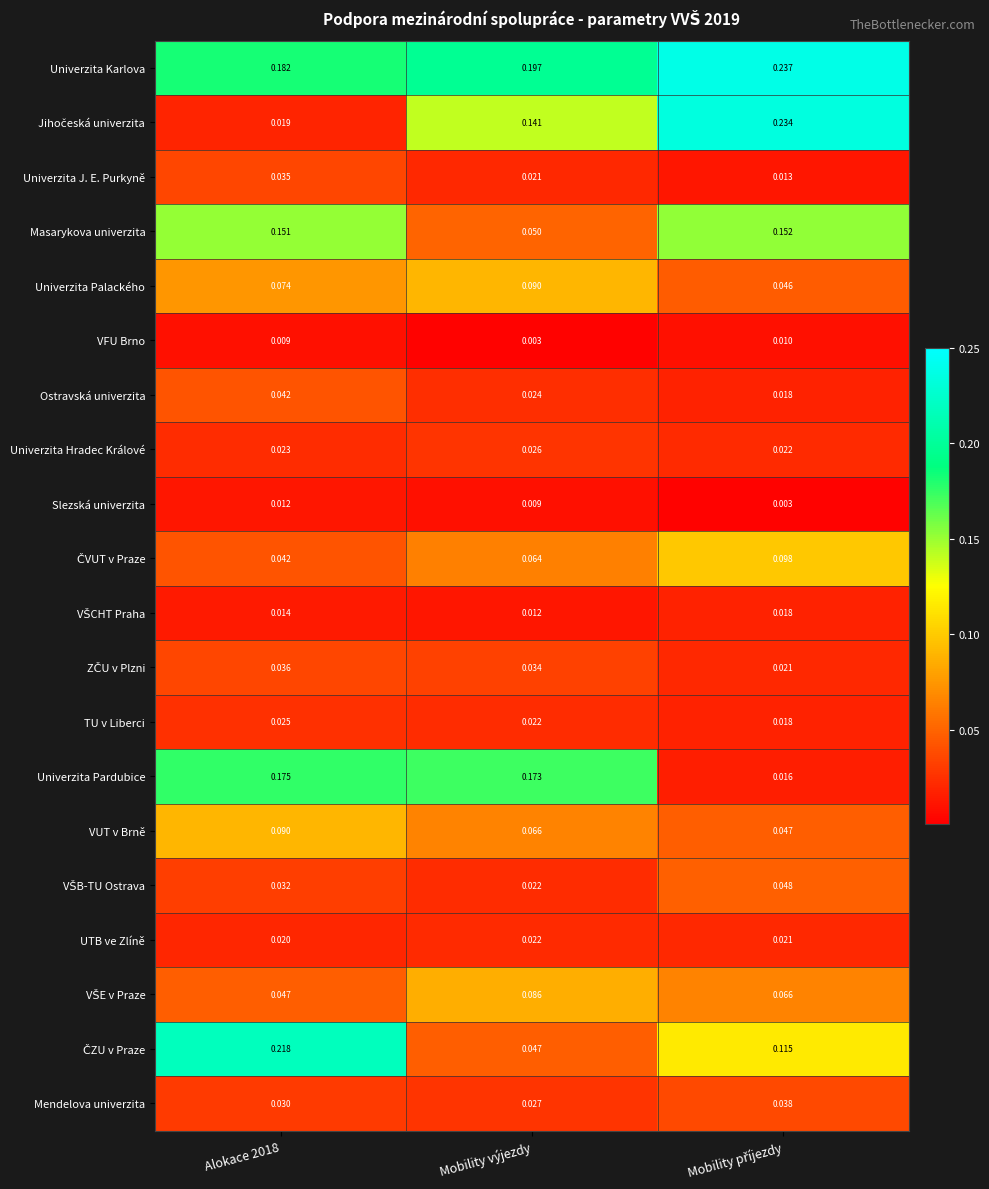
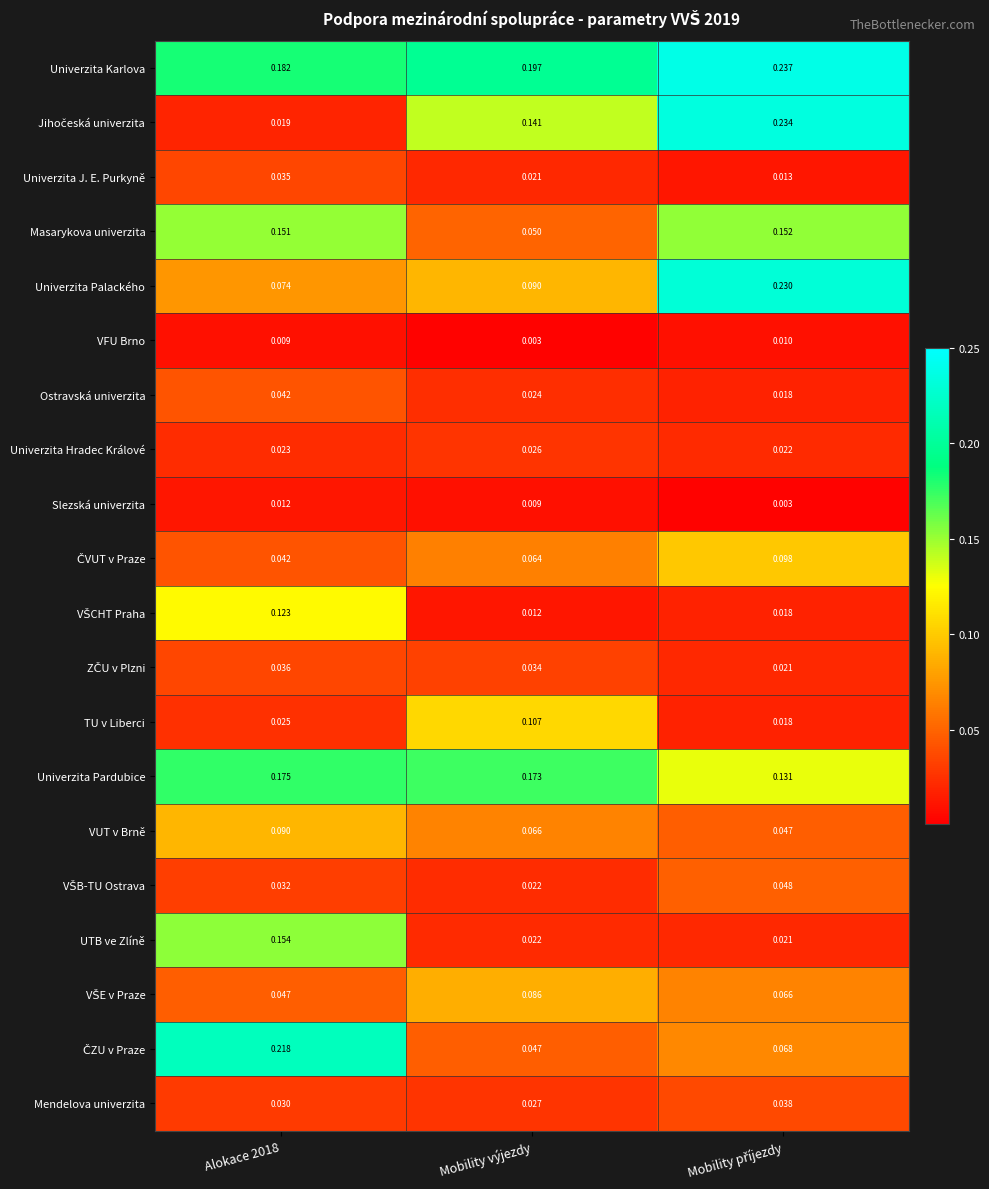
Univerzita Palackého, Mobility příjezdy: 0.046 -> 0.230
VŠCHT Praha, Alokace 2018: 0.014 -> 0.123
TU v Liberci, Mobility výjezdy: 0.022 -> 0.107
Univerzita Pardubice, Mobility příjezdy: 0.016 -> 0.131
UTB ve Zlíně, Alokace 2018: 0.020 -> 0.154
ČZU v Praze, Mobility příjezdy: 0.115 -> 0.068
